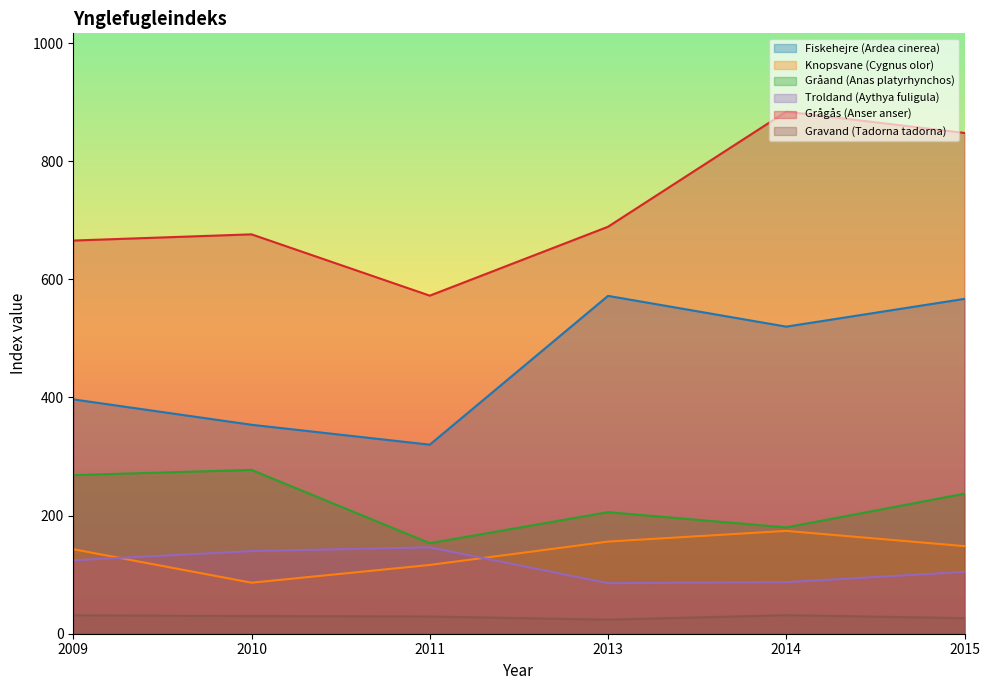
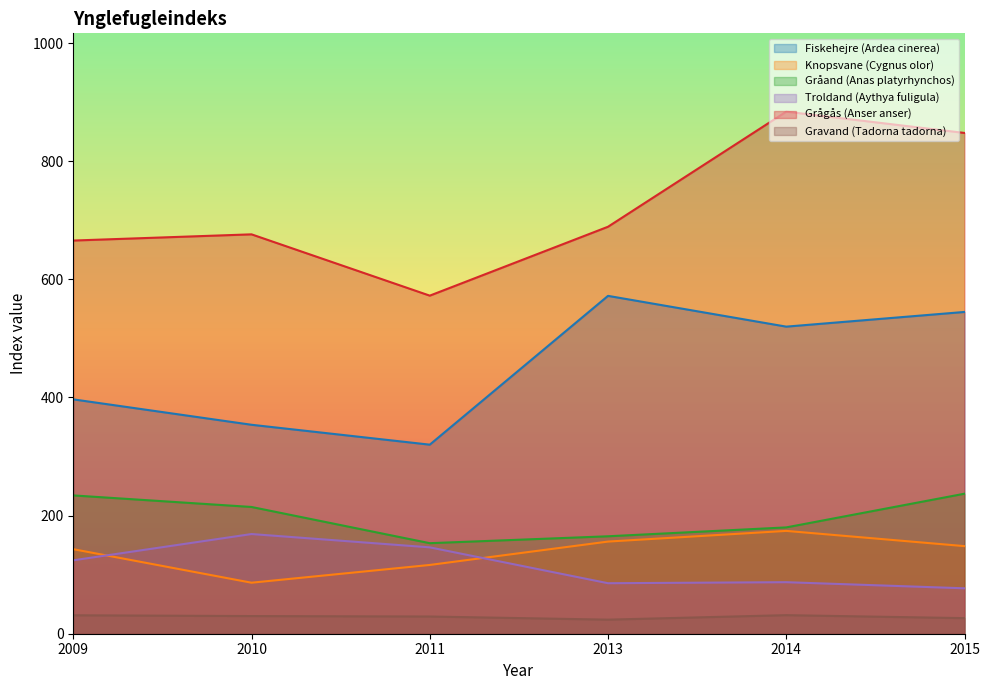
Gråand (Anas platyrhynchos), 2009: 270 -> 230
Gråand (Anas platyrhynchos), 2010: 280 -> 210
Troldand (Aythya fuligula), 2010: 140 -> 170
Gråand (Anas platyrhynchos), 2013: 210 -> 160
Fiskehejre (Ardea cinerea), 2015: 570 -> 540
Troldand (Aythya fuligula), 2015: 100 -> 80
